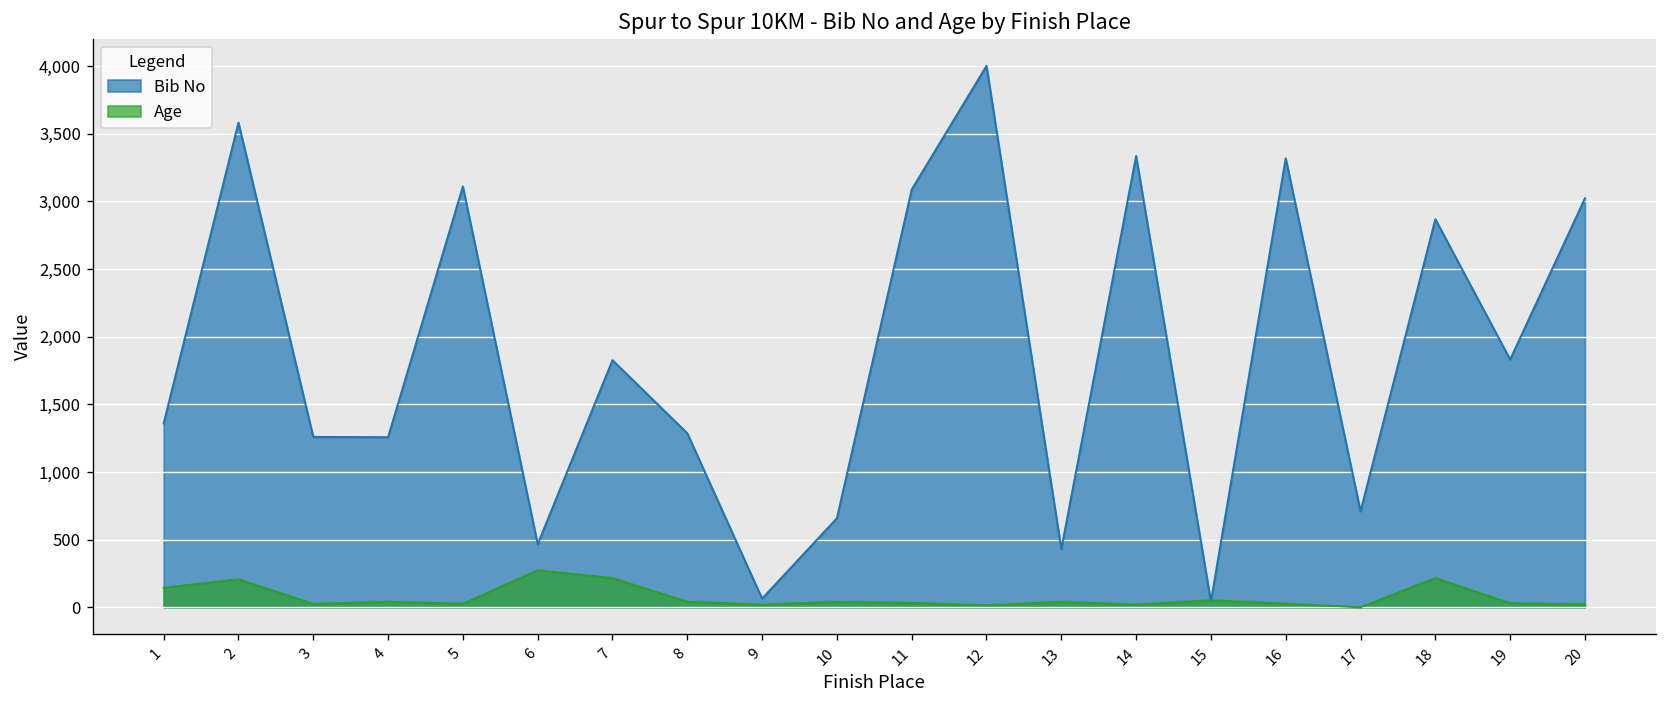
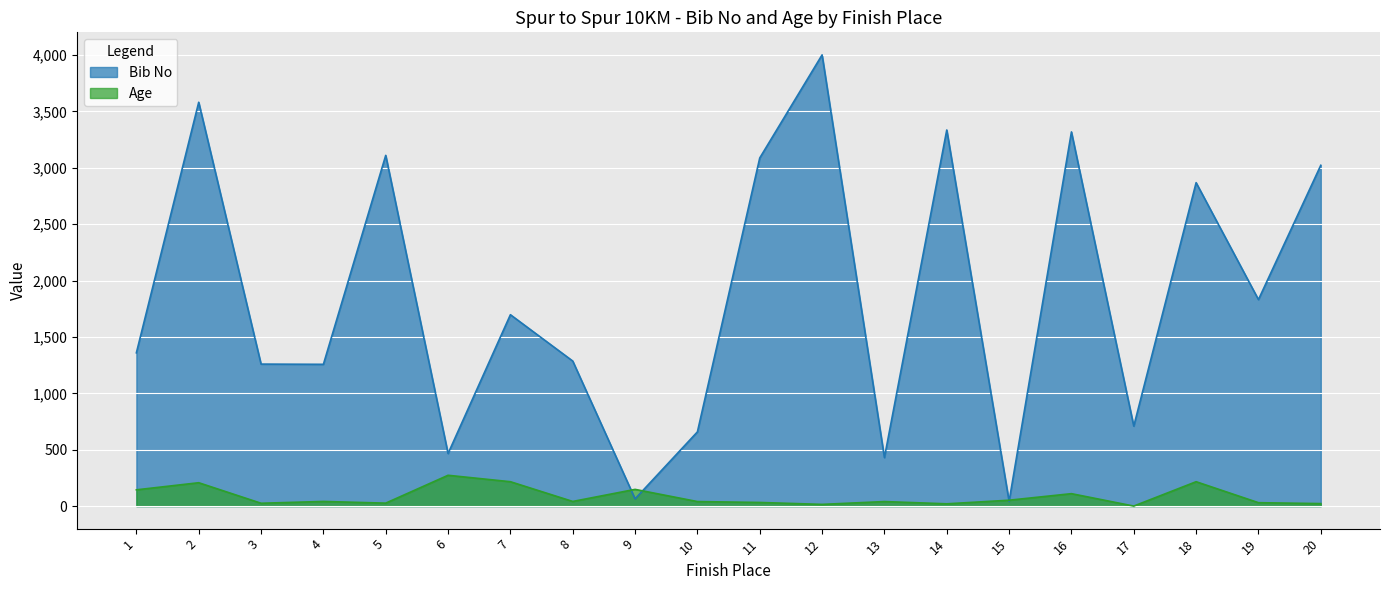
Bib No, 7: 1,830 -> 1,700
Age, 9: 20 -> 150
Age, 16: 30 -> 110
